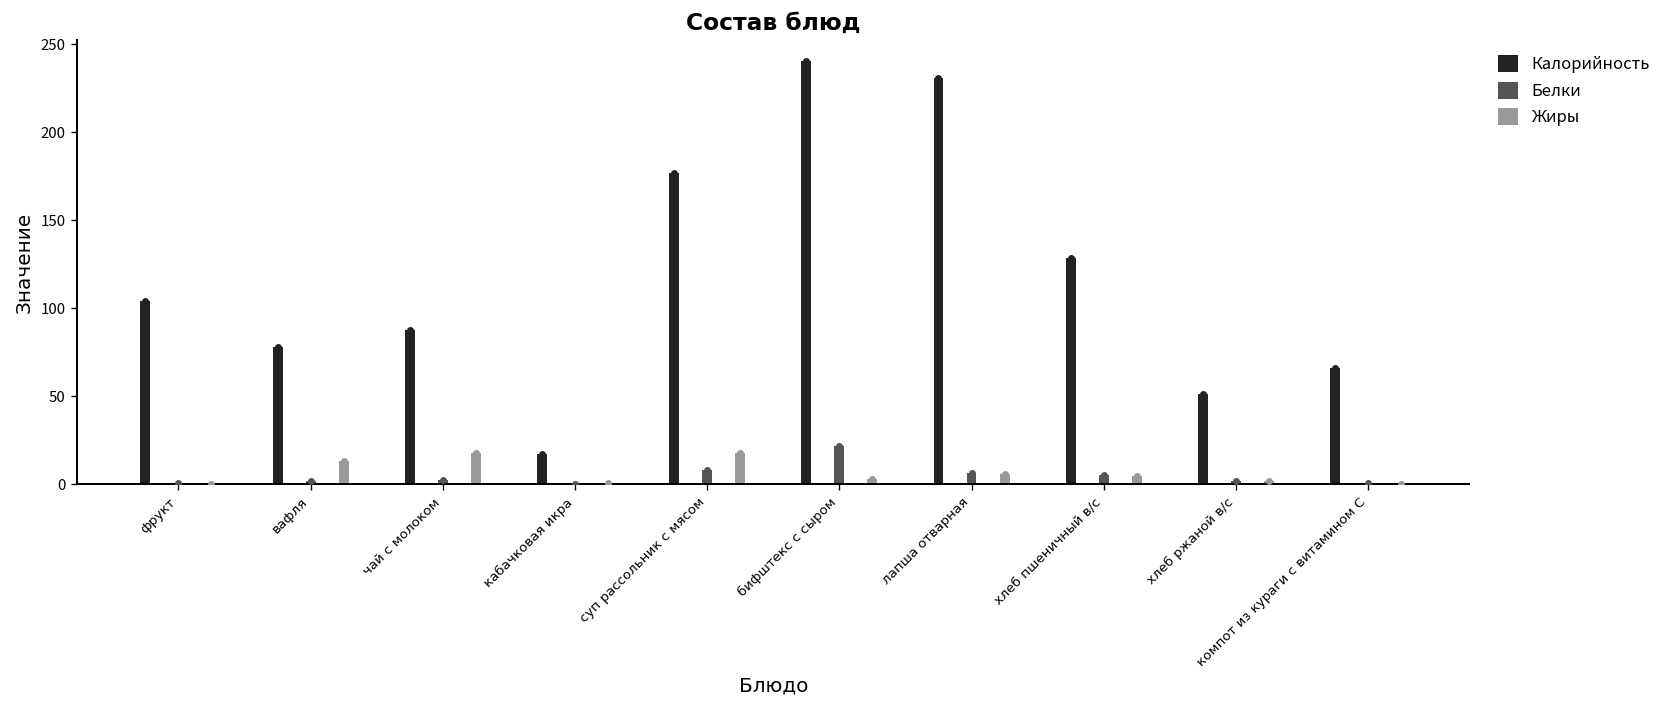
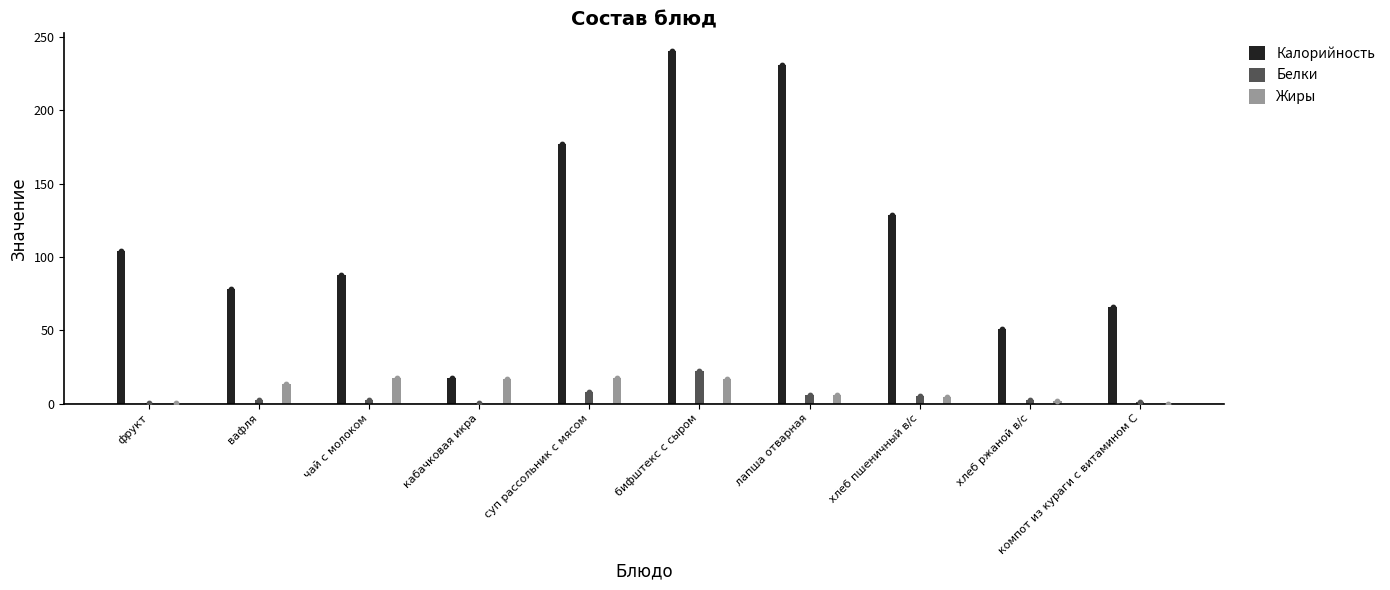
Жиры, кабачковая икра: 1 -> 17
Жиры, бифштекс с сыром: 3 -> 16
